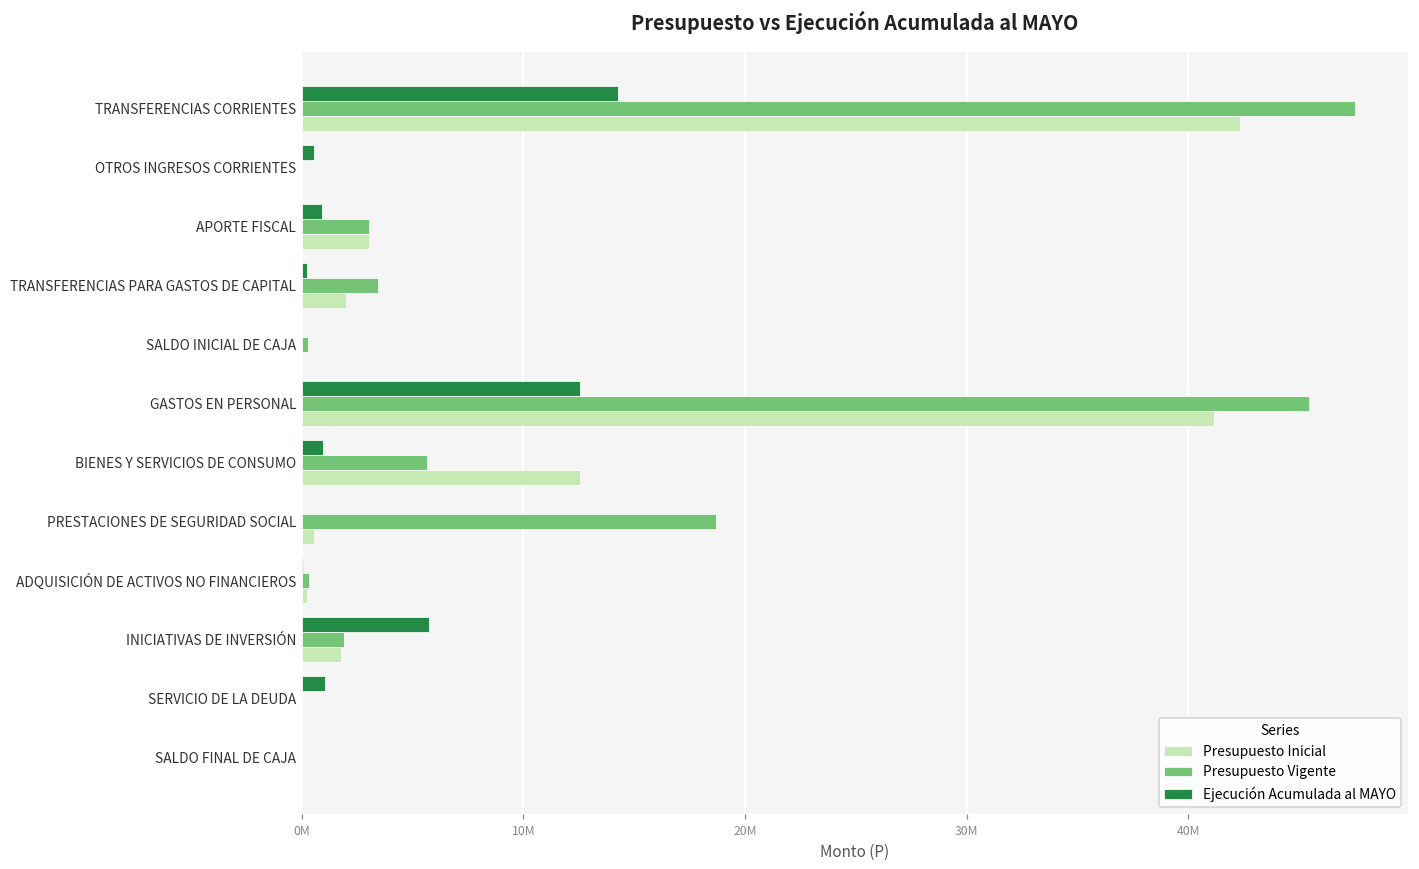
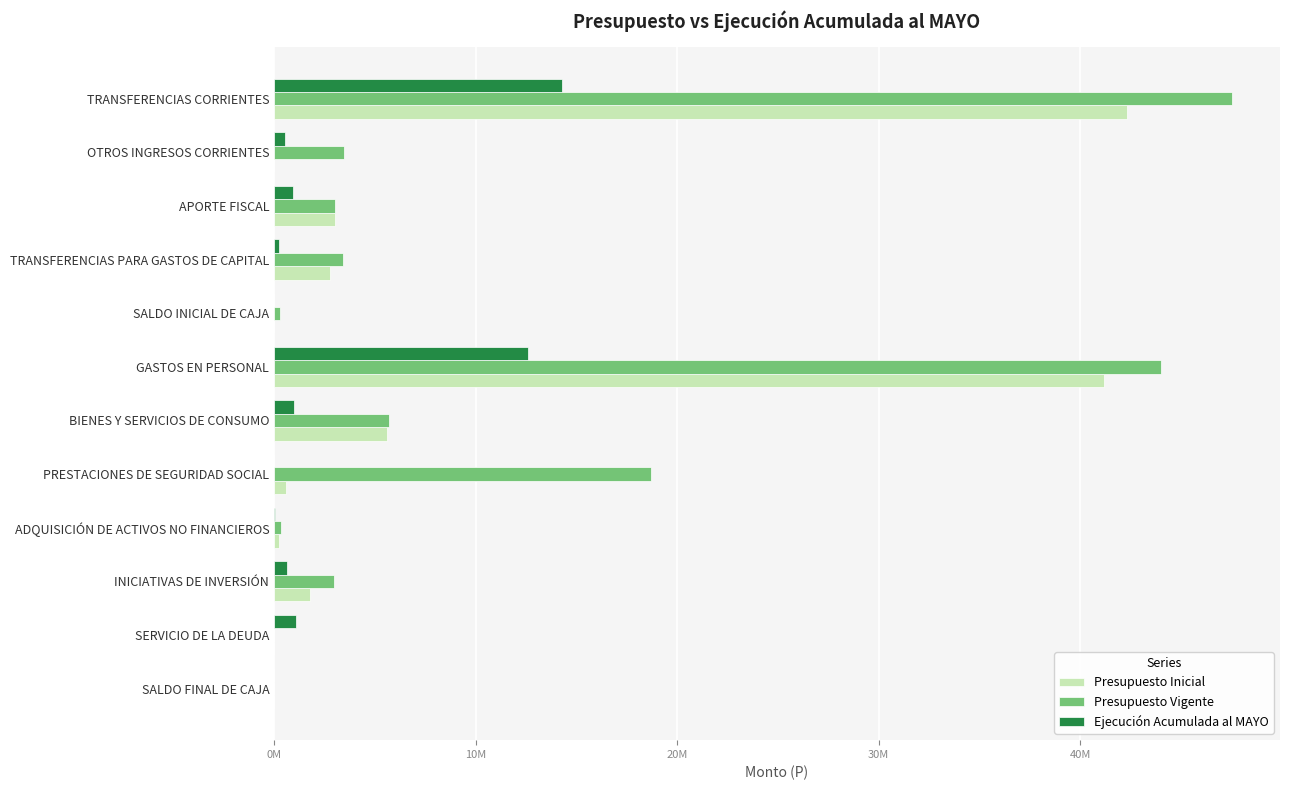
Presupuesto Vigente, OTROS INGRESOS CORRIENTES: 0 -> 3400000
Presupuesto Inicial, TRANSFERENCIAS PARA GASTOS DE CAPITAL: 2000000 -> 2800000
Presupuesto Vigente, GASTOS EN PERSONAL: 45500000 -> 44000000
Presupuesto Inicial, BIENES Y SERVICIOS DE CONSUMO: 12600000 -> 5600000
Ejecución Acumulada al MAYO, INICIATIVAS DE INVERSIÓN: 5700000 -> 700000
Presupuesto Vigente, INICIATIVAS DE INVERSIÓN: 1900000 -> 3000000
